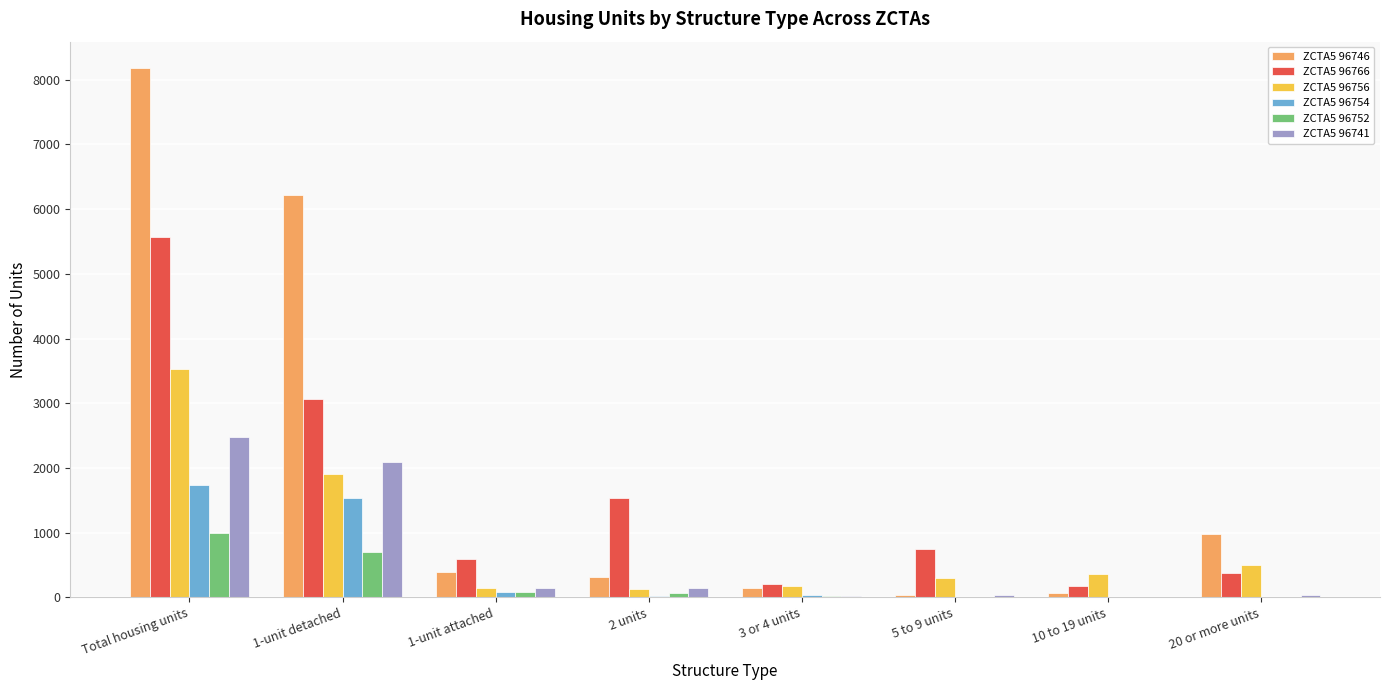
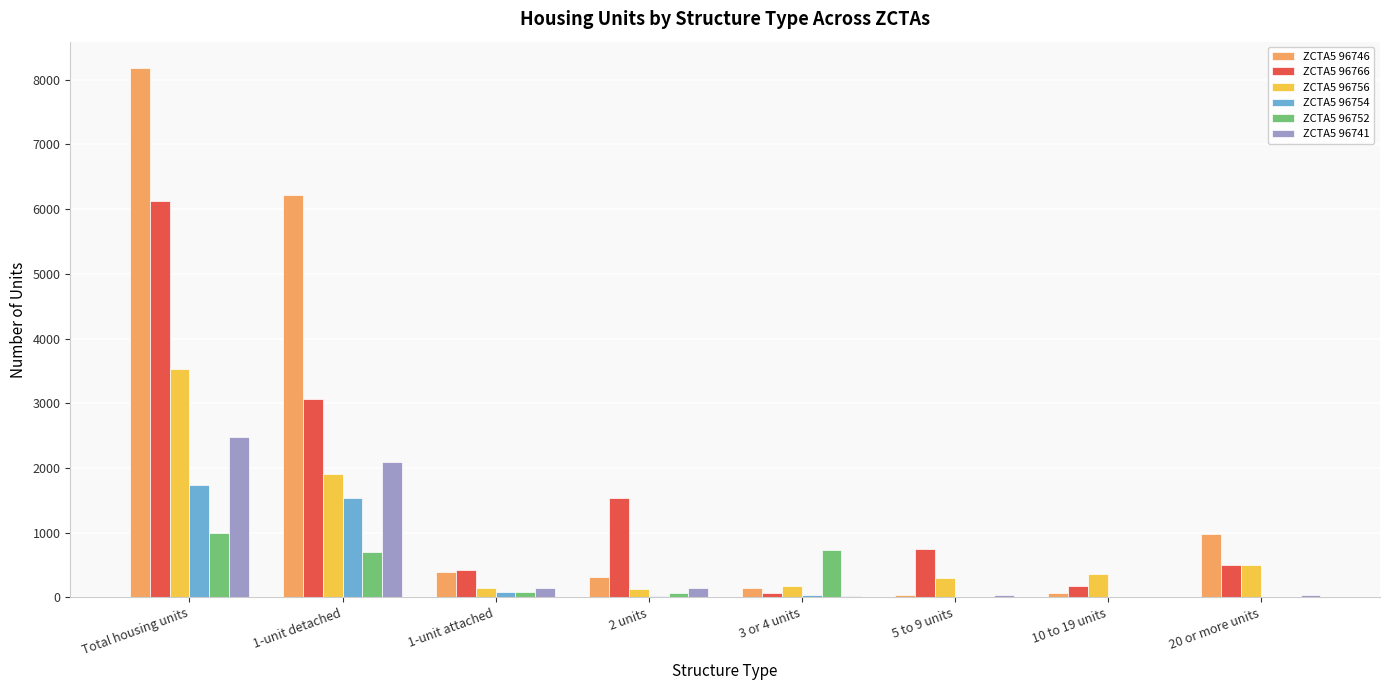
ZCTA5 96766, Total housing units: 5600 -> 6100
ZCTA5 96766, 1-unit attached: 600 -> 400
ZCTA5 96766, 3 or 4 units: 200 -> 100
ZCTA5 96752, 3 or 4 units: 0 -> 700
ZCTA5 96766, 20 or more units: 400 -> 500
